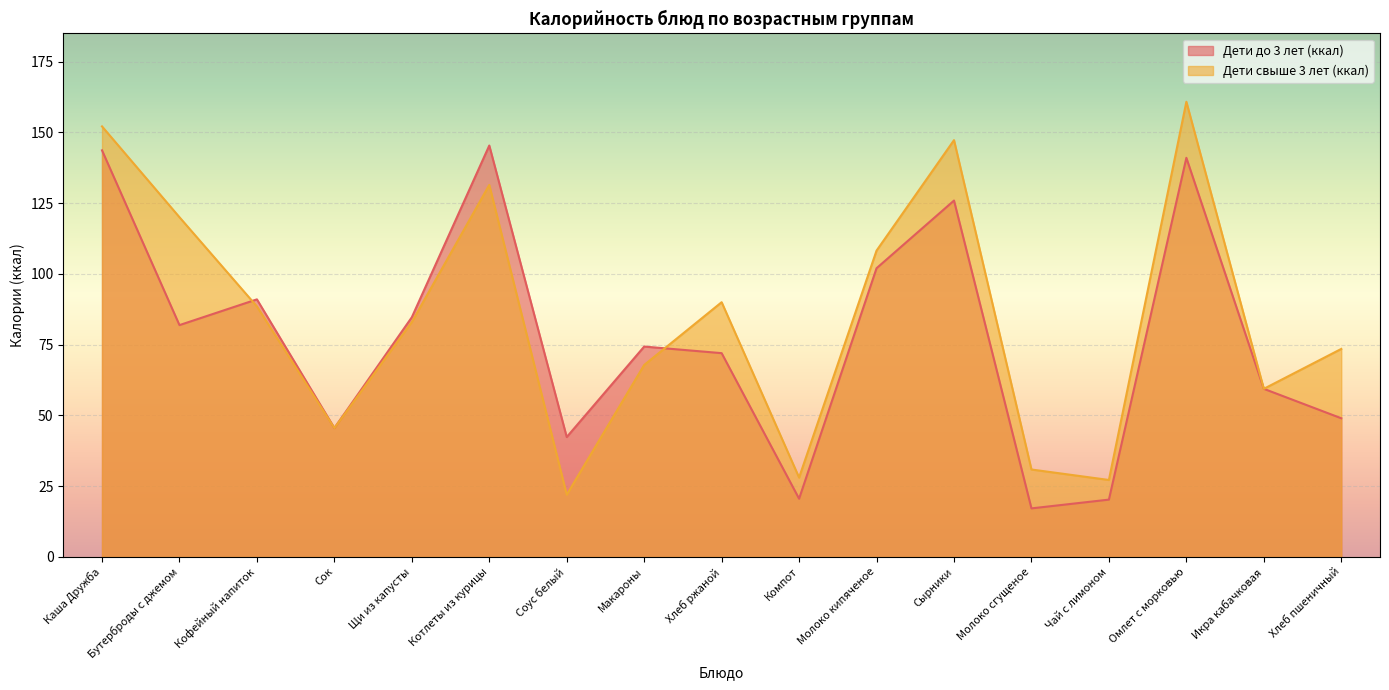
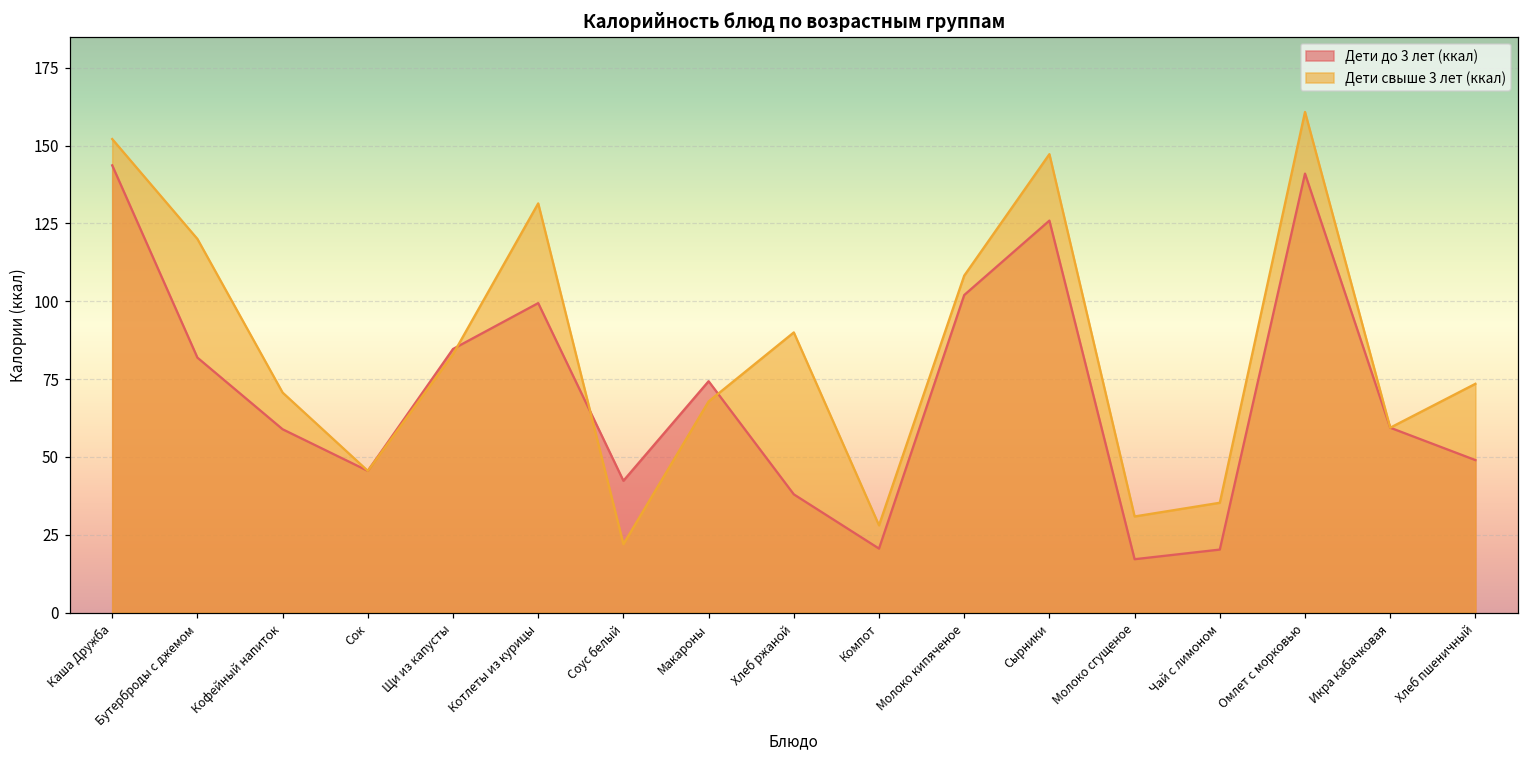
Дети до 3 лет (ккал), Кофейный напиток: 91 -> 59
Дети свыше 3 лет (ккал), Кофейный напиток: 89 -> 71
Дети до 3 лет (ккал), Котлеты из курицы: 145 -> 99
Дети до 3 лет (ккал), Хлеб ржаной: 72 -> 38
Дети свыше 3 лет (ккал), Чай с лимоном: 27 -> 35
